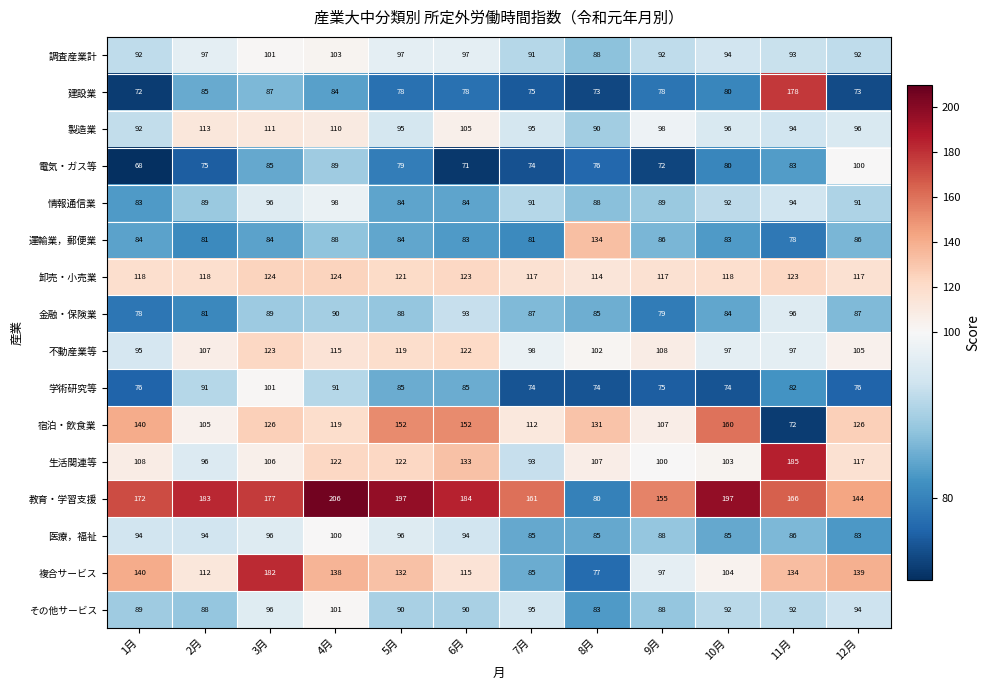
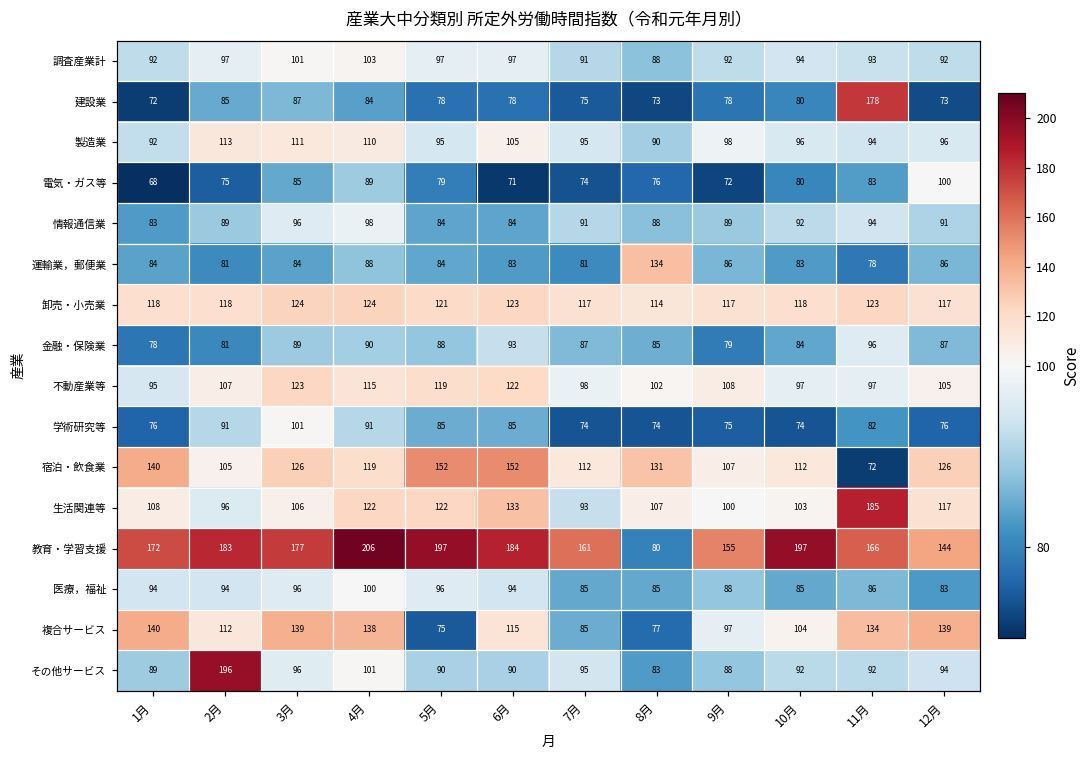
宿泊・飲食業, 10月: 160 -> 112
複合サービス, 3月: 182 -> 139
複合サービス, 5月: 132 -> 75
その他サービス, 2月: 88 -> 196
